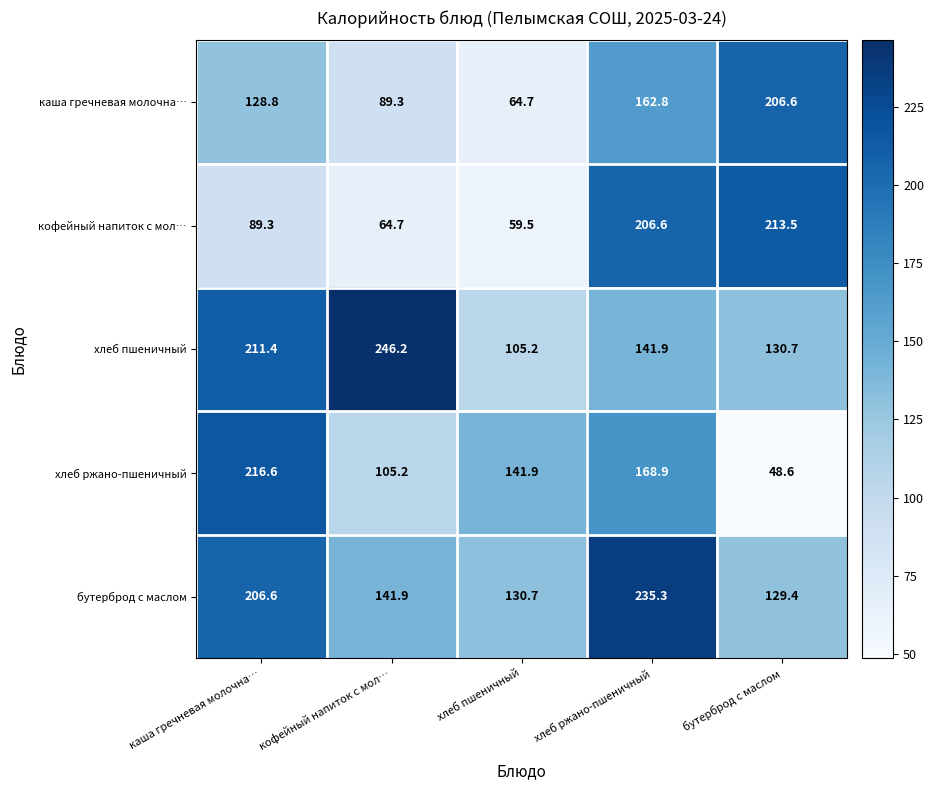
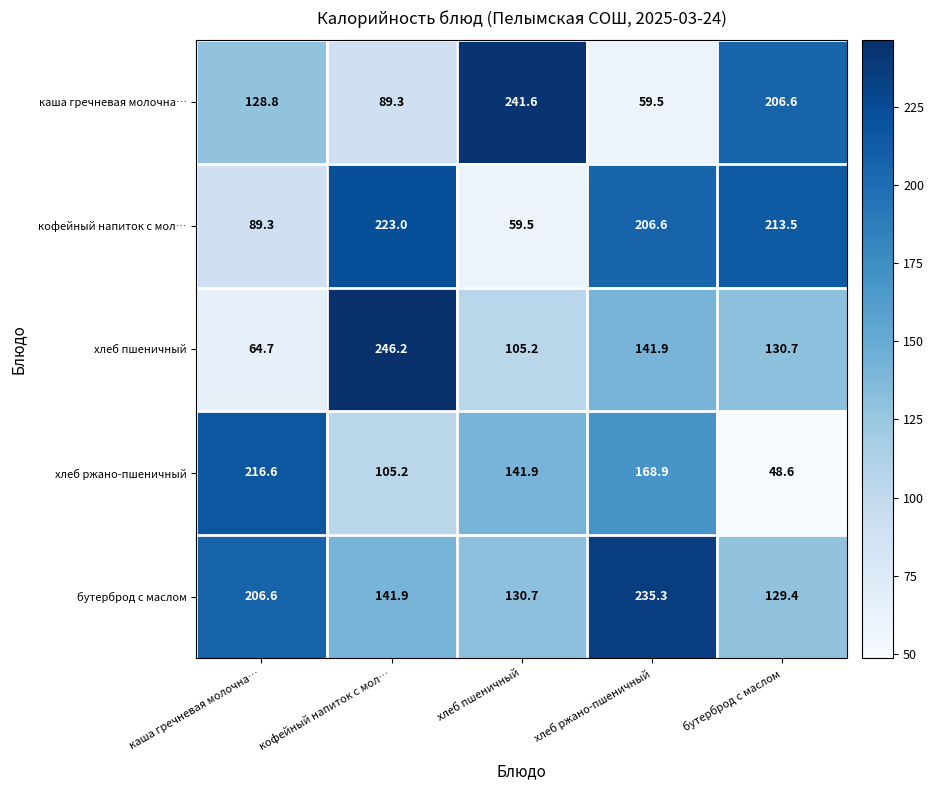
каша гречневая молочна…, хлеб пшеничный: 64.7 -> 241.6
каша гречневая молочна…, хлеб ржано-пшеничный: 162.8 -> 59.5
кофейный напиток с мол…, кофейный напиток с мол…: 64.7 -> 223.0
хлеб пшеничный, каша гречневая молочна…: 211.4 -> 64.7
